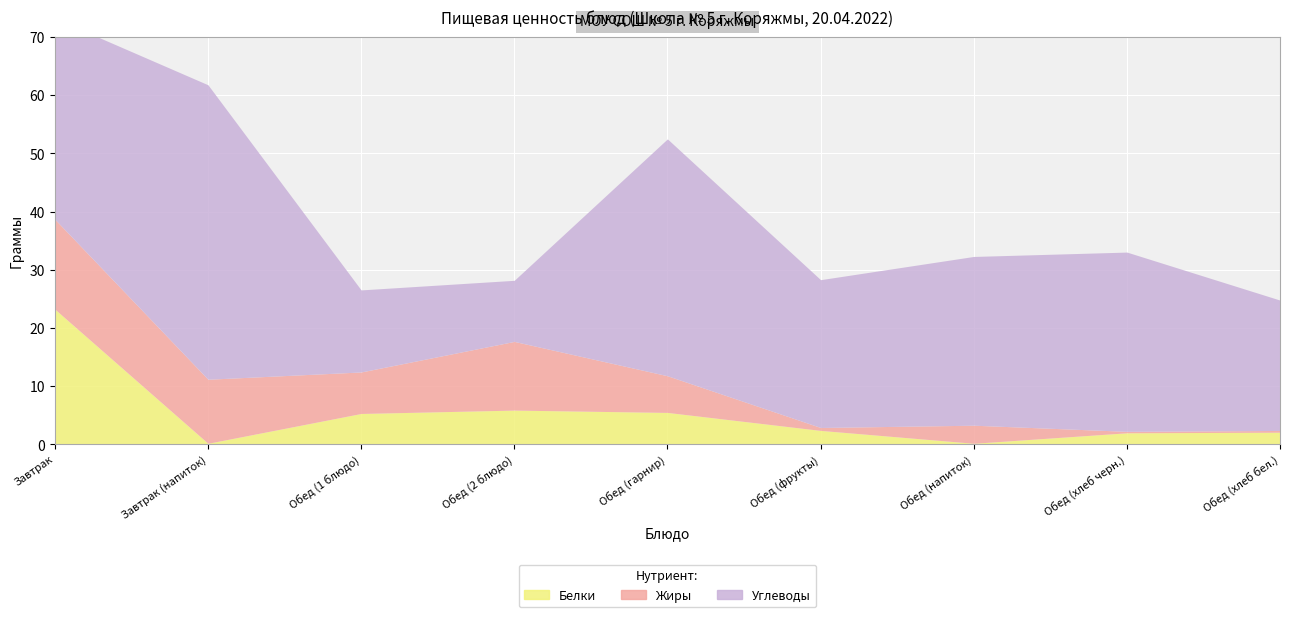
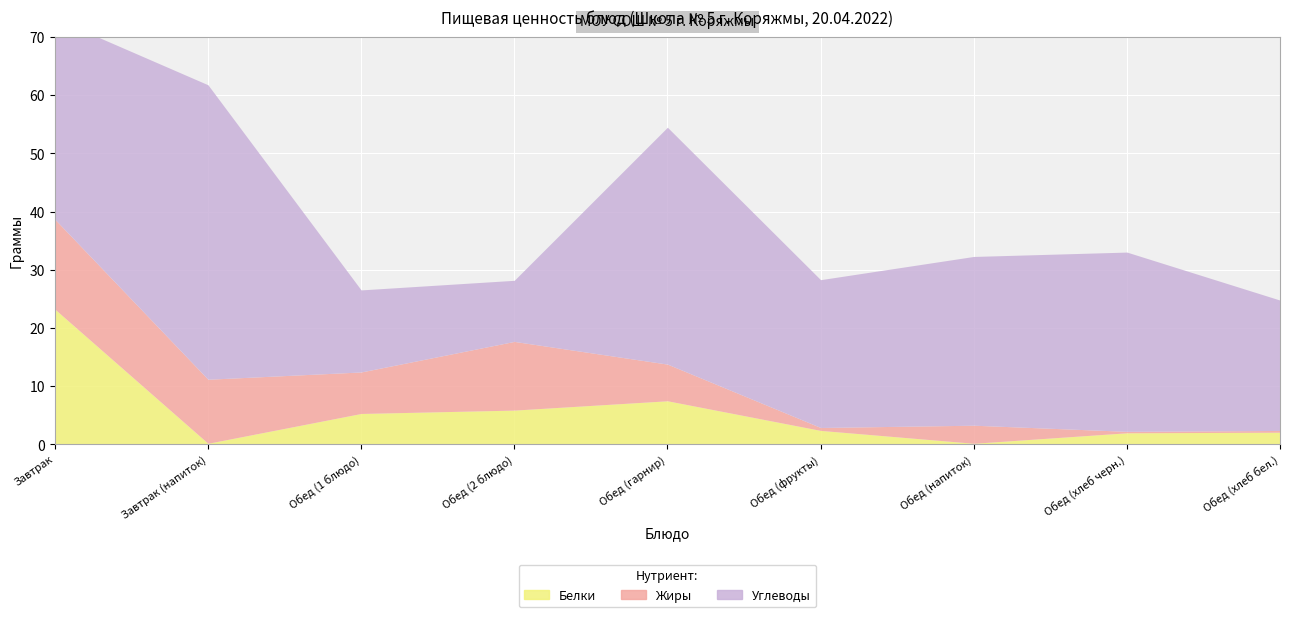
Белки, Обед (гарнир): 6 -> 8
